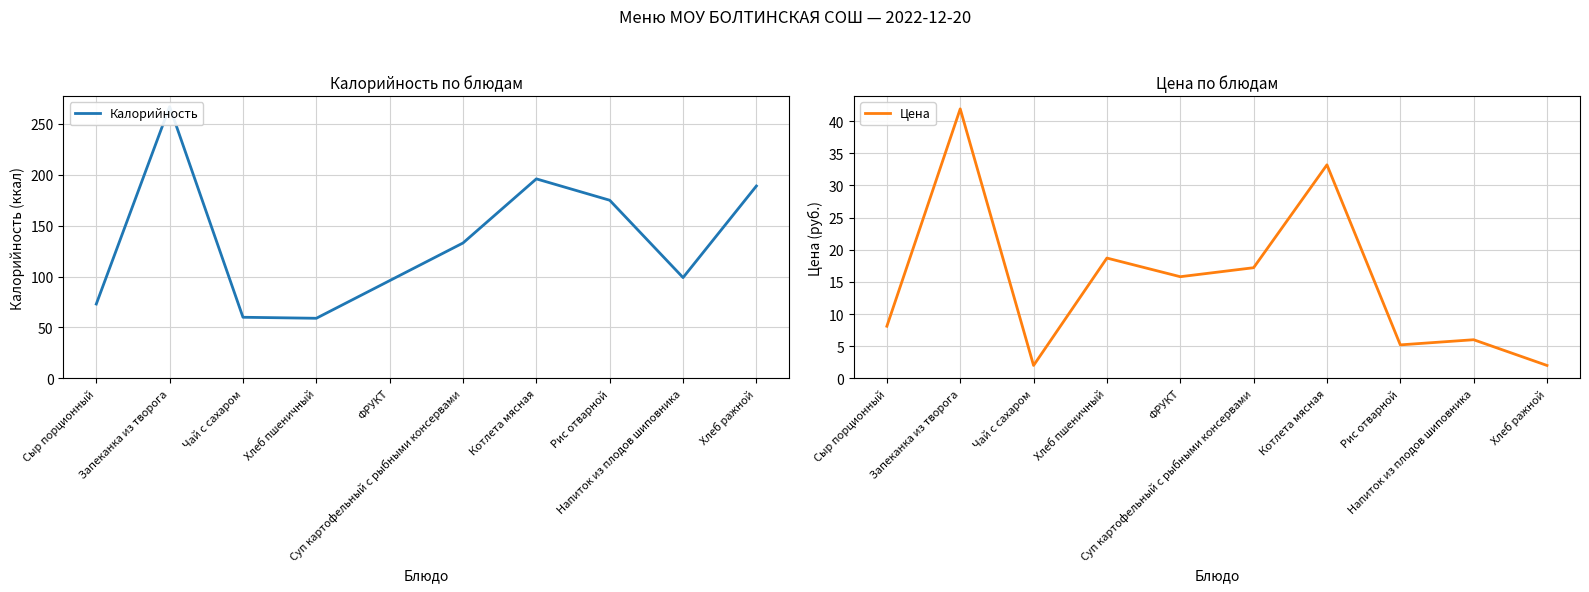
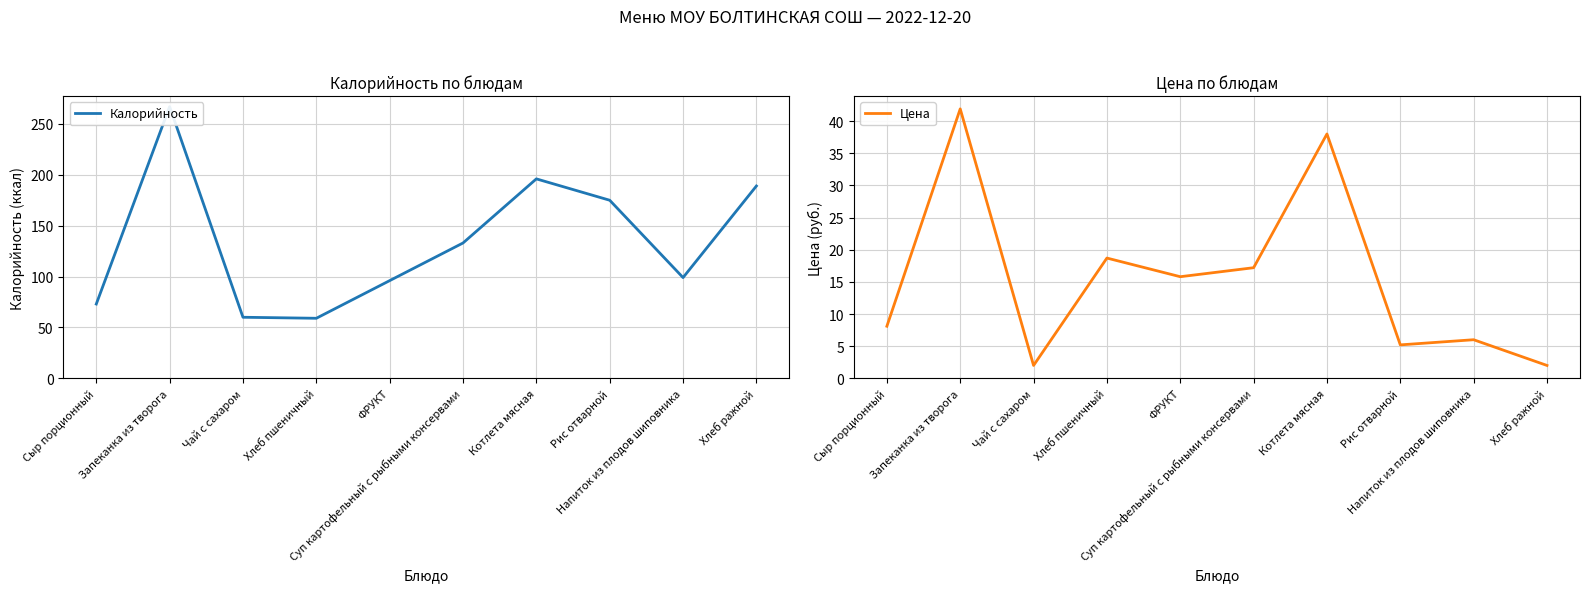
Цена по блюдам, Котлета мясная: 33 -> 38
